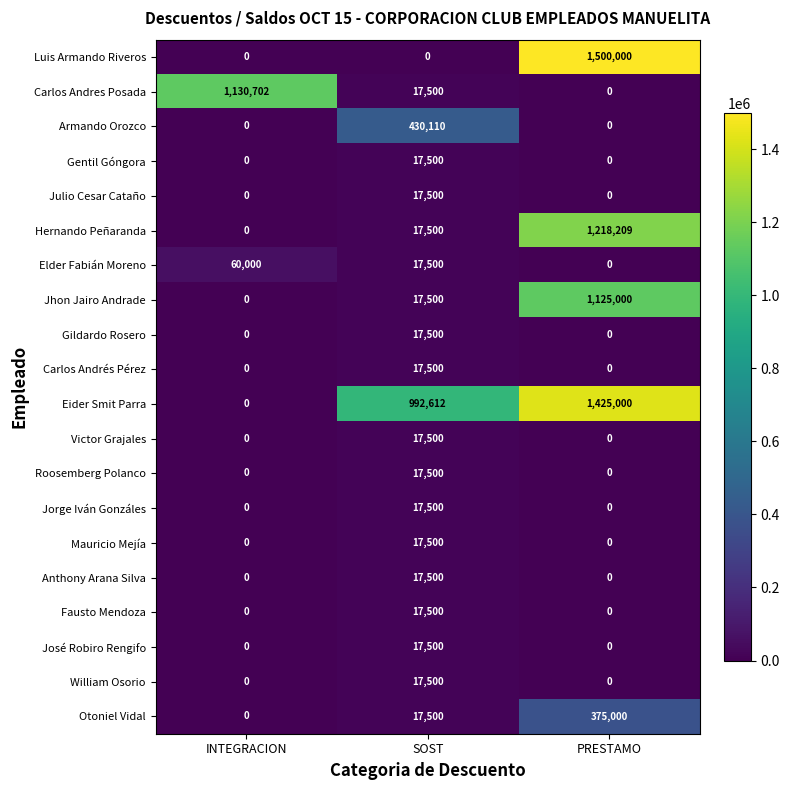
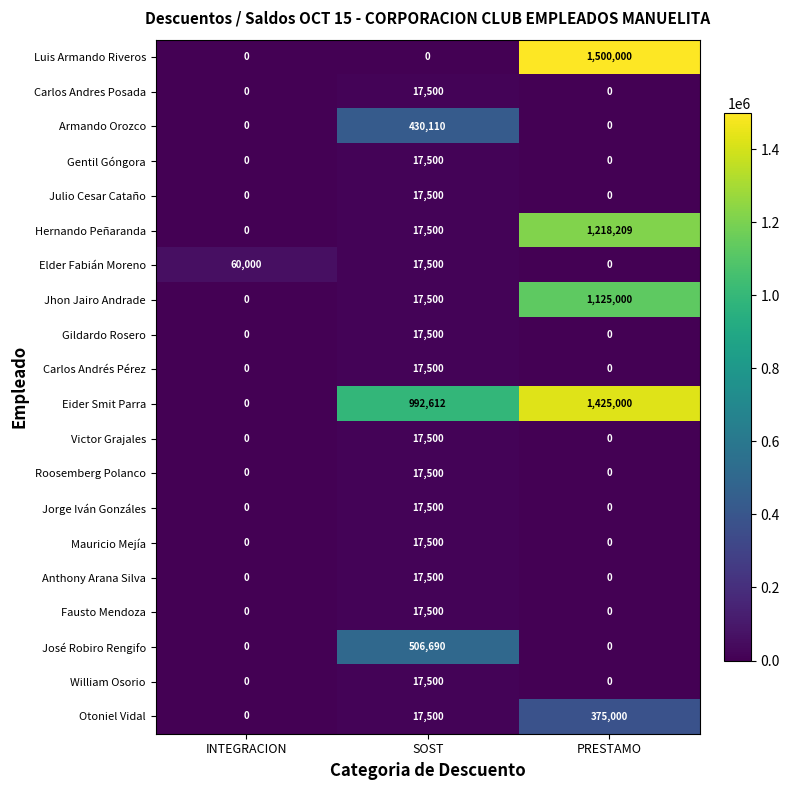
Carlos Andres Posada, INTEGRACION: 1,130,702 -> 0
José Robiro Rengifo, SOST: 17,500 -> 506,690
